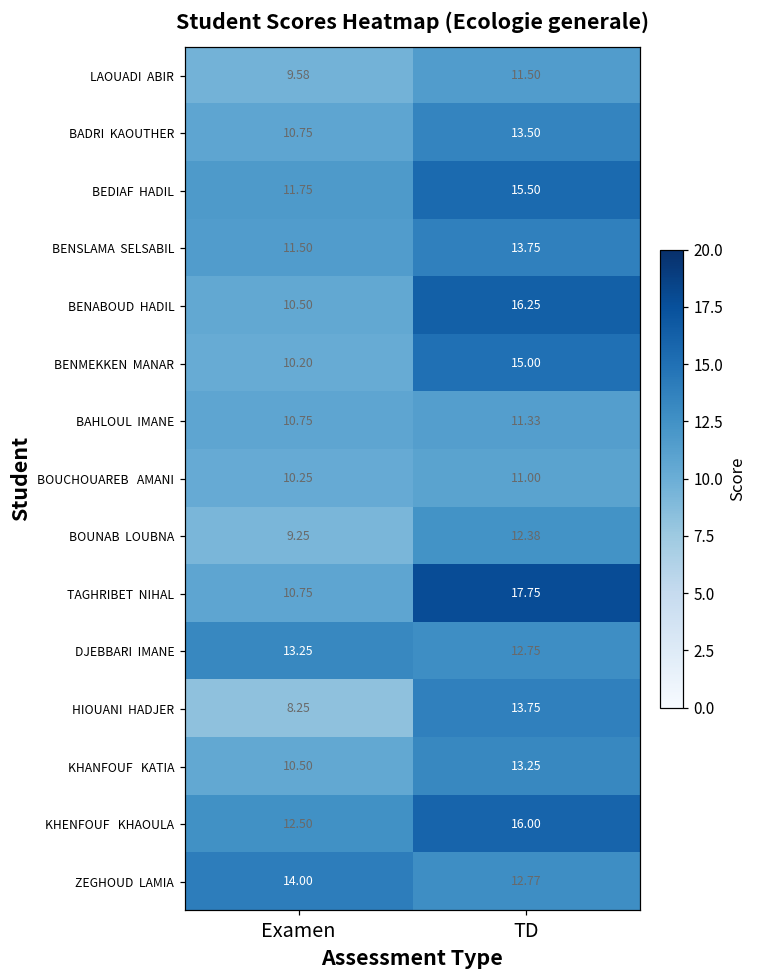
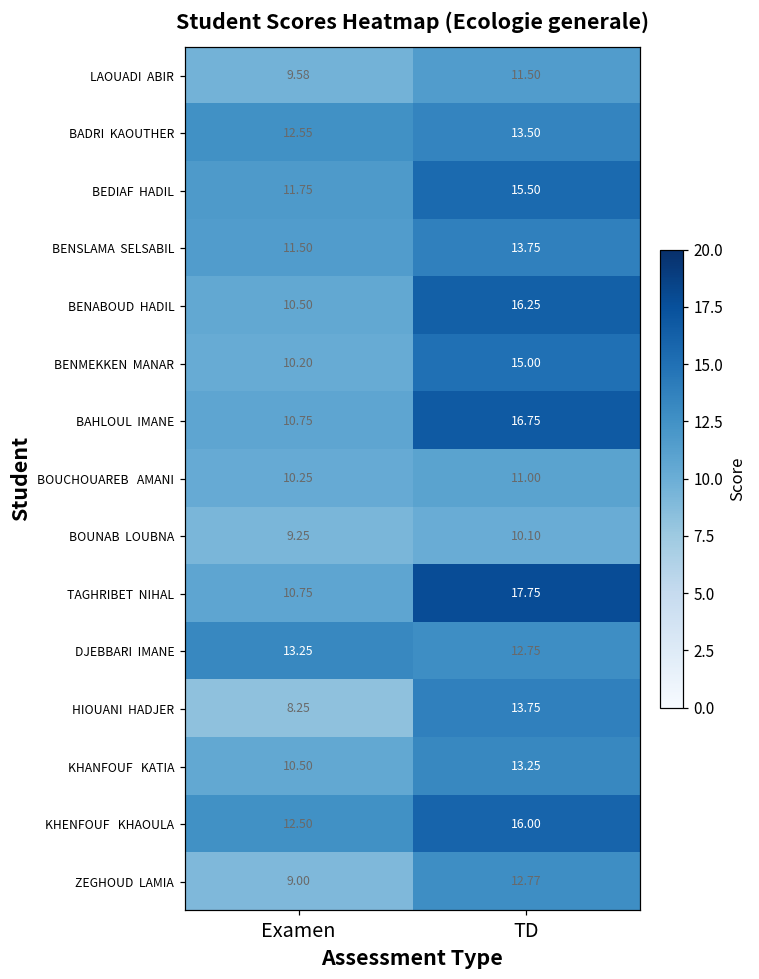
BADRI KAOUTHER, Examen: 10.75 -> 12.55
BAHLOUL IMANE, TD: 11.33 -> 16.75
BOUNAB LOUBNA, TD: 12.38 -> 10.10
ZEGHOUD LAMIA, Examen: 14.00 -> 9.00
